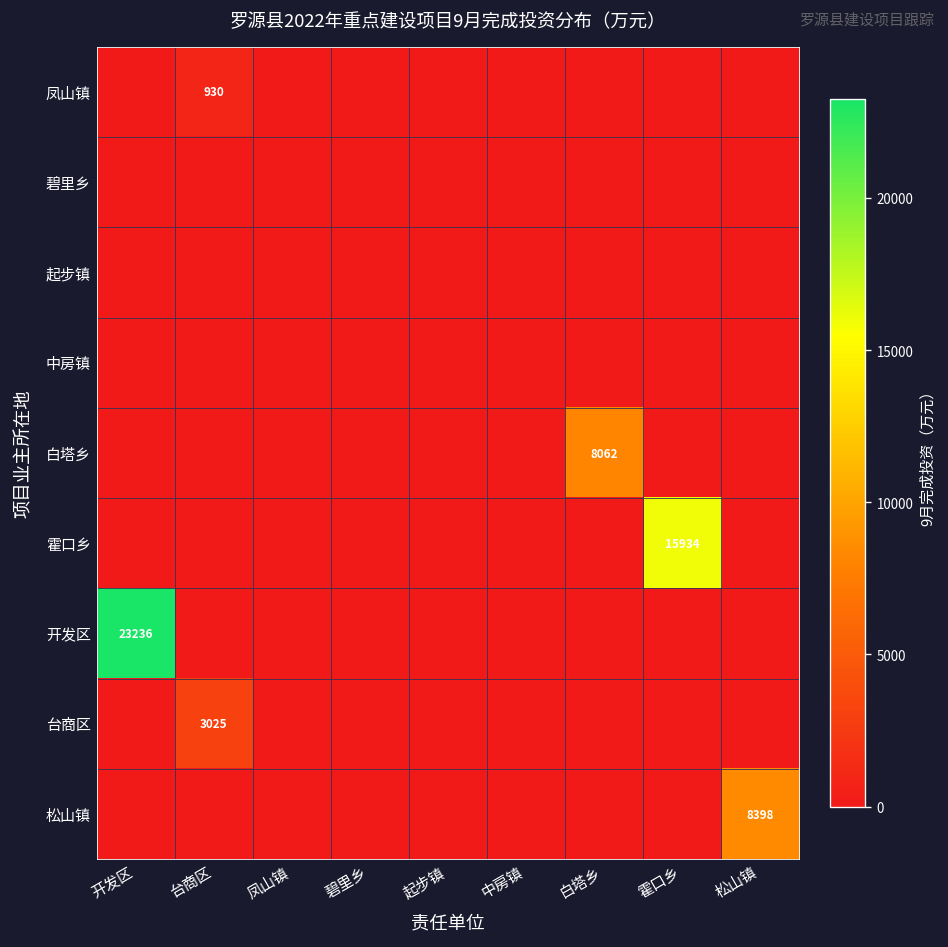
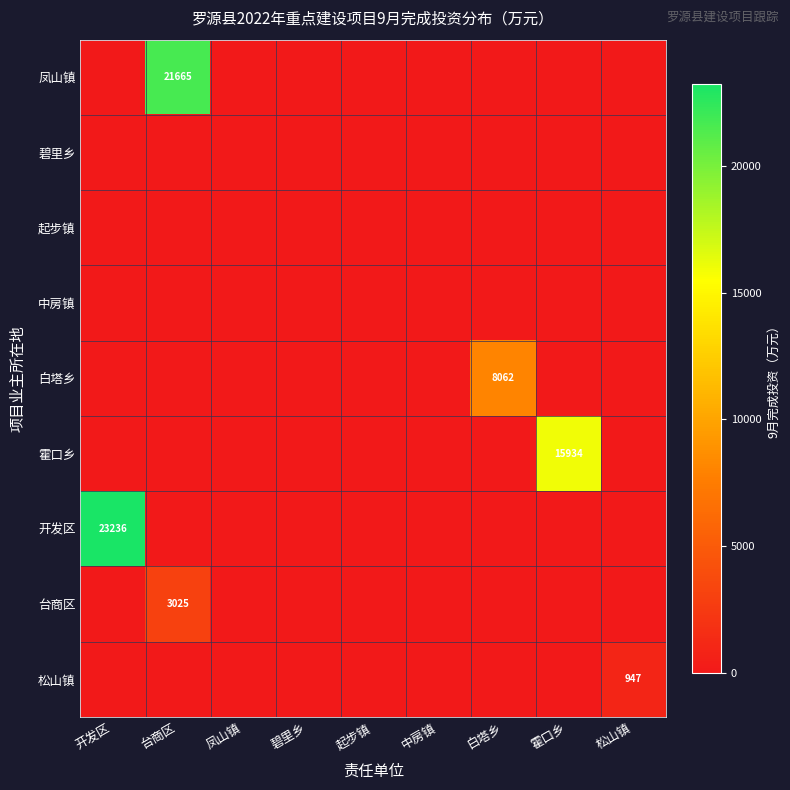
凤山镇, 台商区: 930 -> 21665
松山镇, 松山镇: 8398 -> 947
